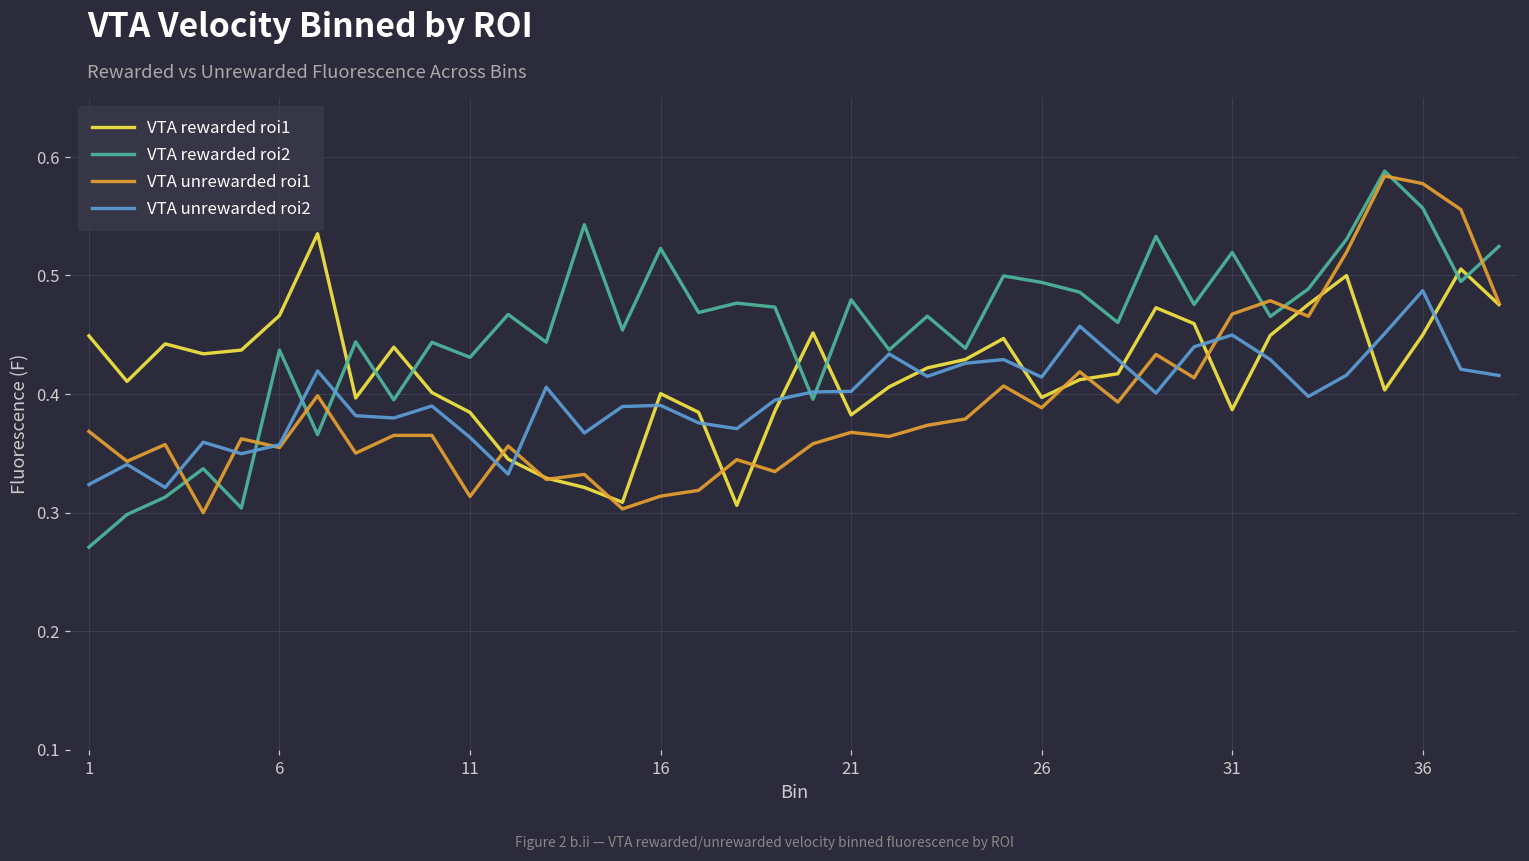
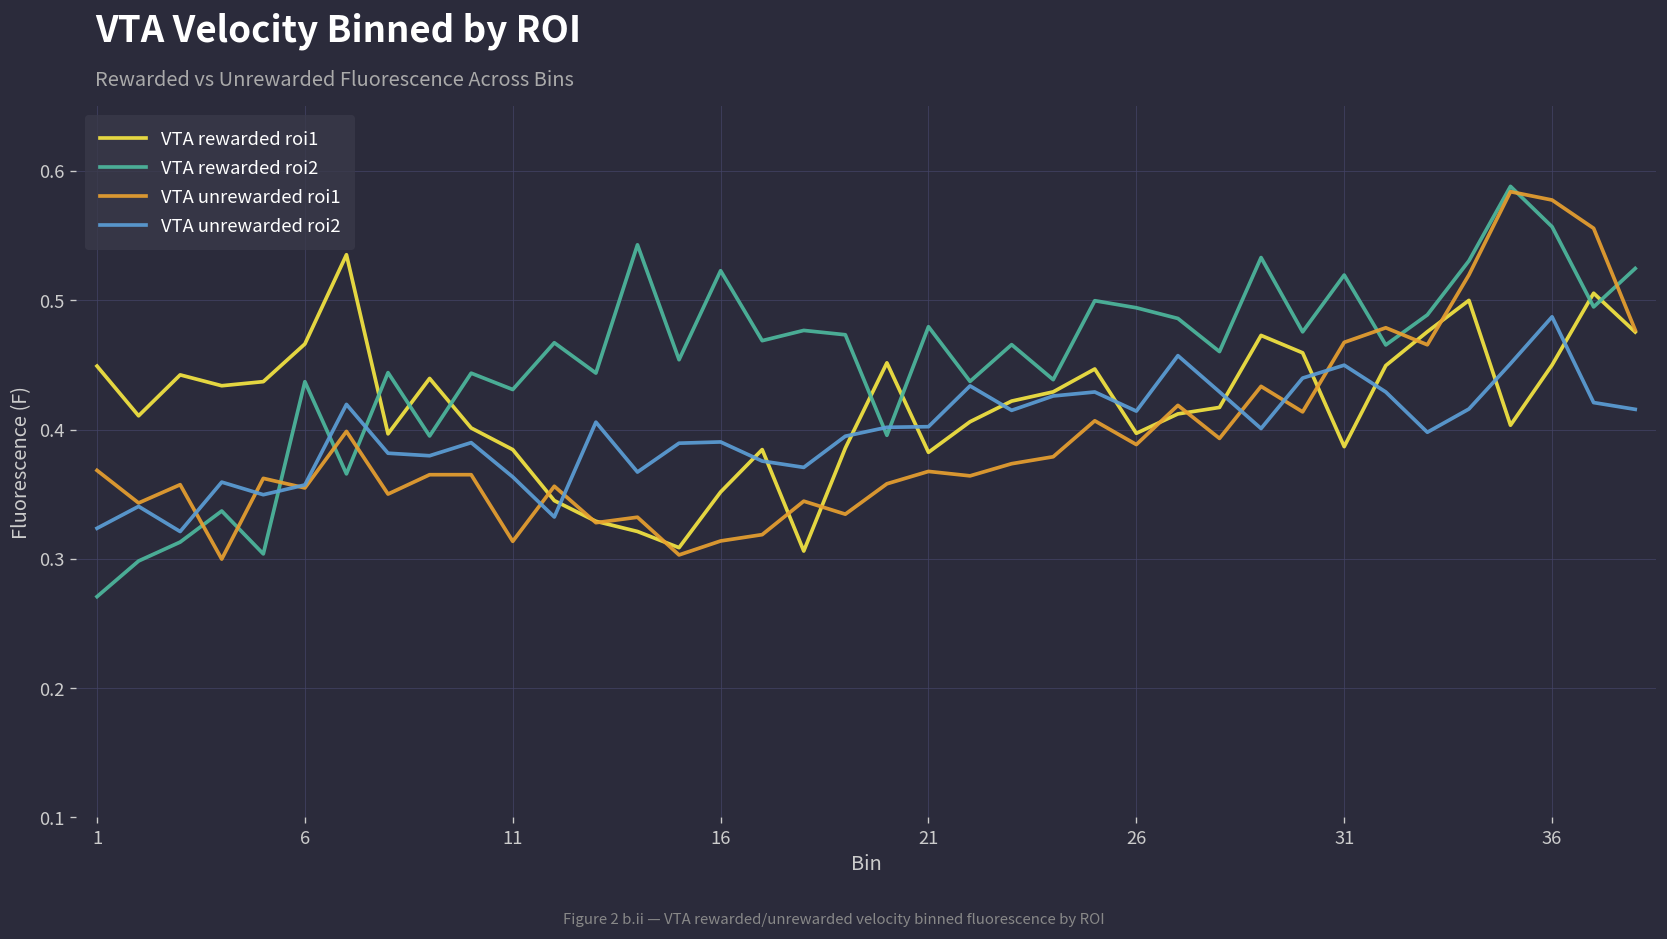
VTA rewarded roi1, 16: 0.400 -> 0.352
